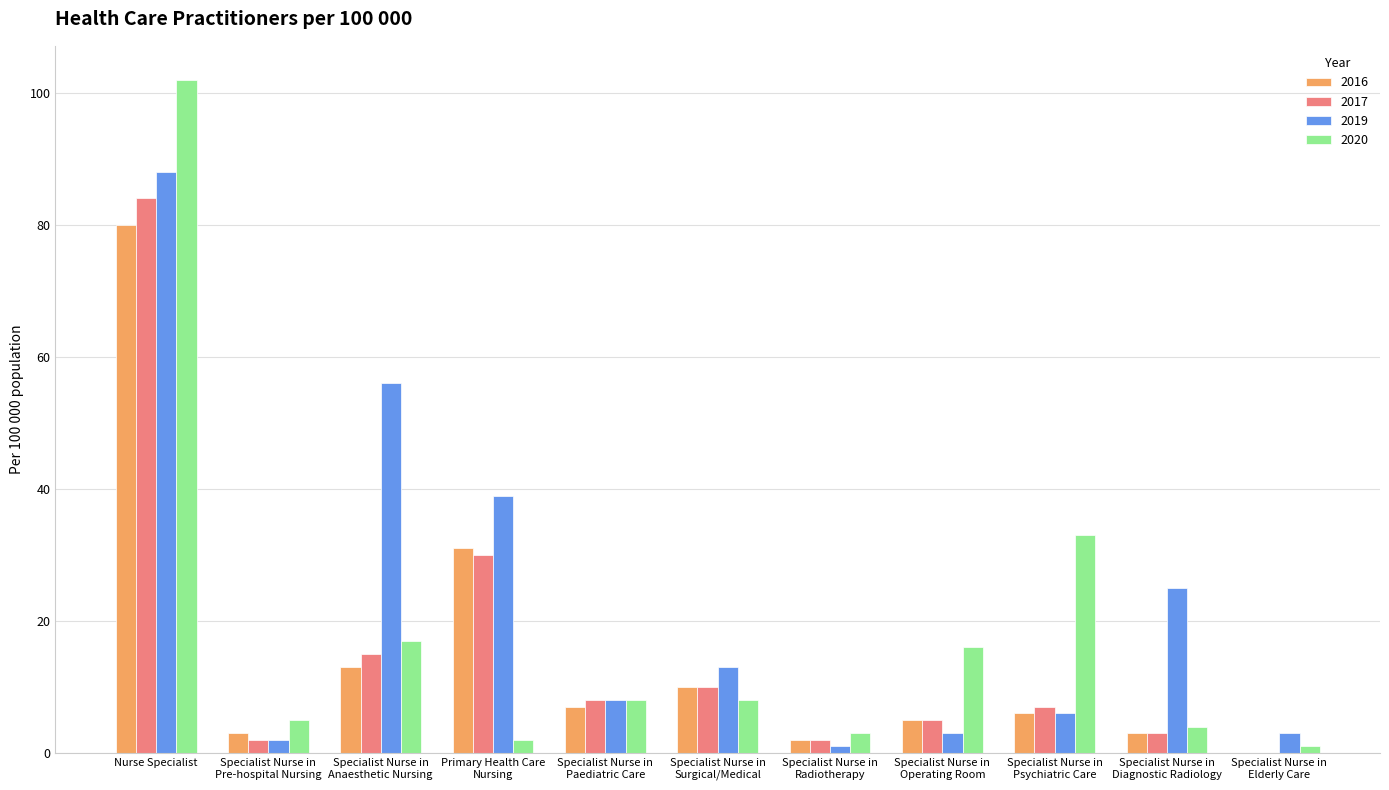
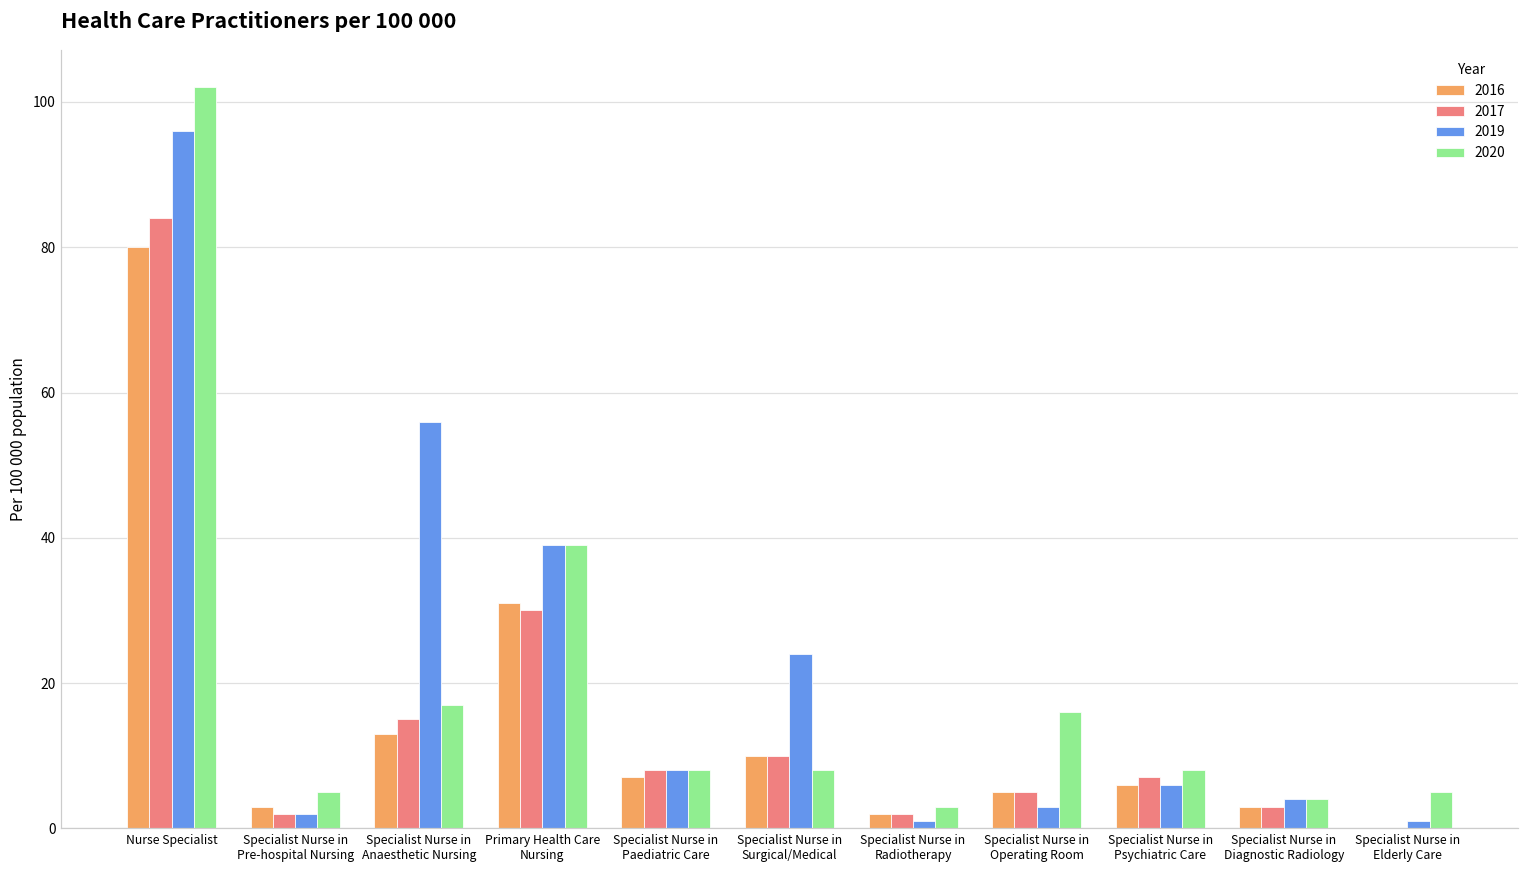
2019, Nurse Specialist: 88 -> 96
2020, Primary Health Care Nursing: 2 -> 39
2019, Specialist Nurse in Surgical/Medical: 13 -> 24
2020, Specialist Nurse in Psychiatric Care: 33 -> 8
2019, Specialist Nurse in Diagnostic Radiology: 25 -> 4
2019, Specialist Nurse in Elderly Care: 3 -> 1
2020, Specialist Nurse in Elderly Care: 1 -> 5
